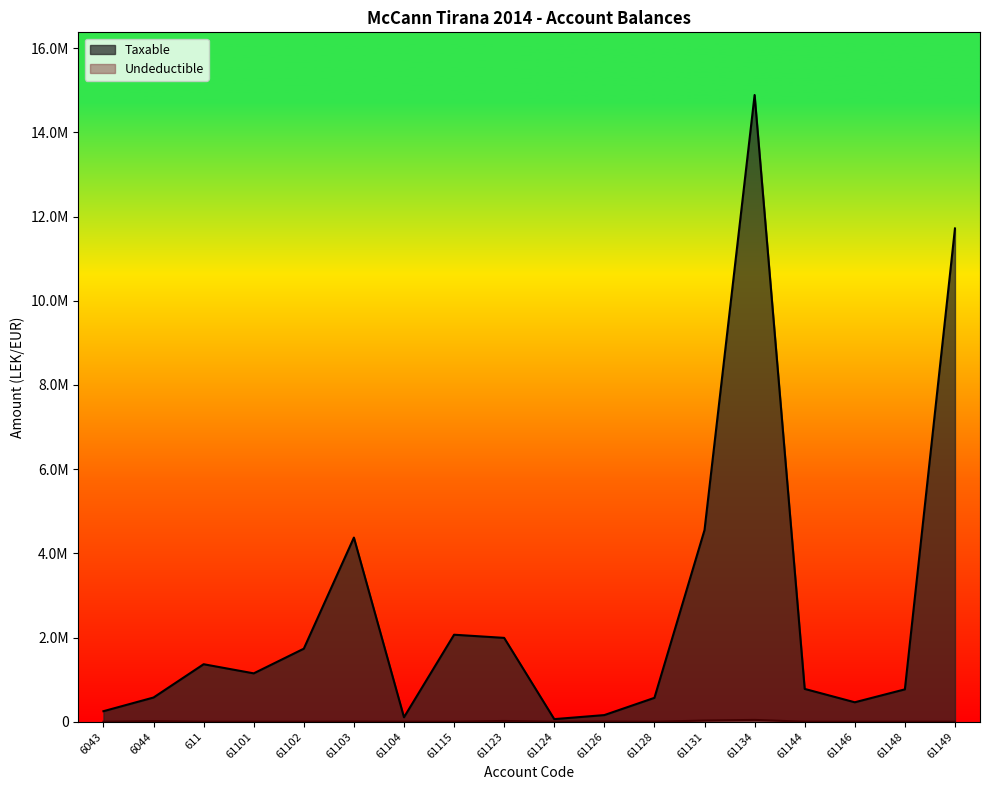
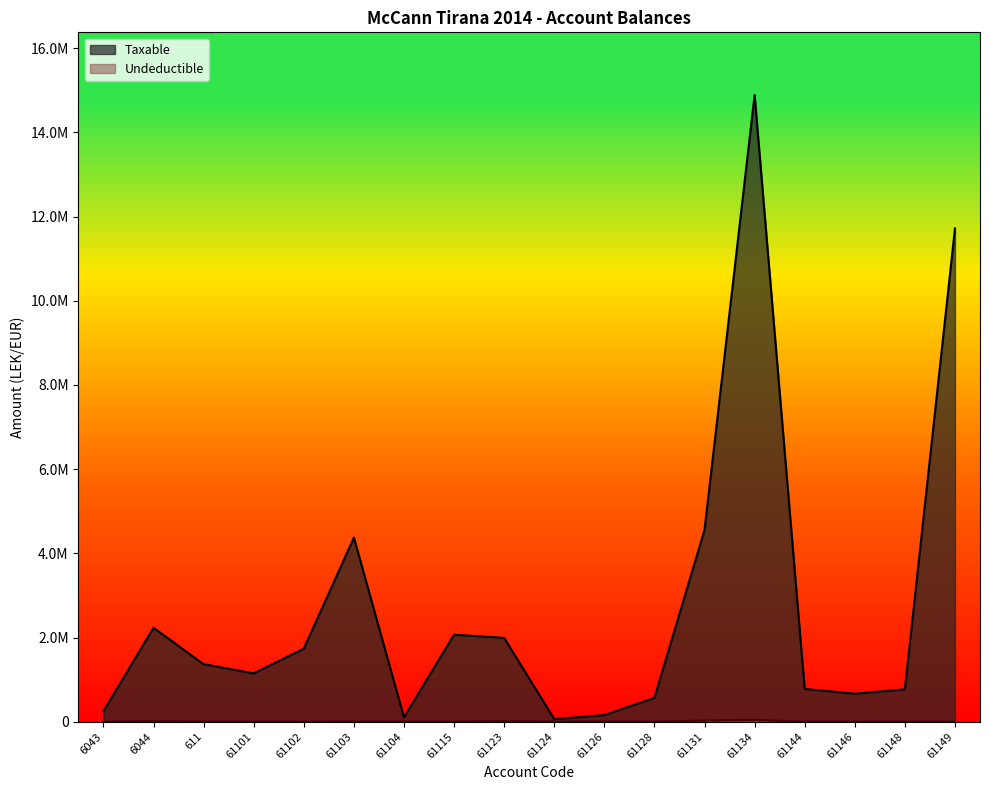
Taxable, 6044: 600000 -> 2200000
Taxable, 61146: 500000 -> 700000
